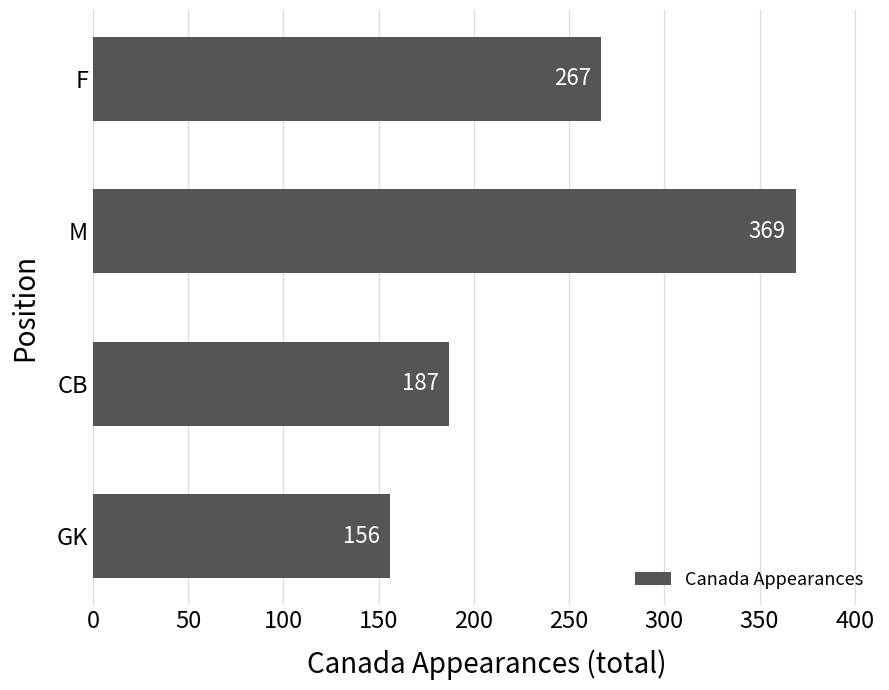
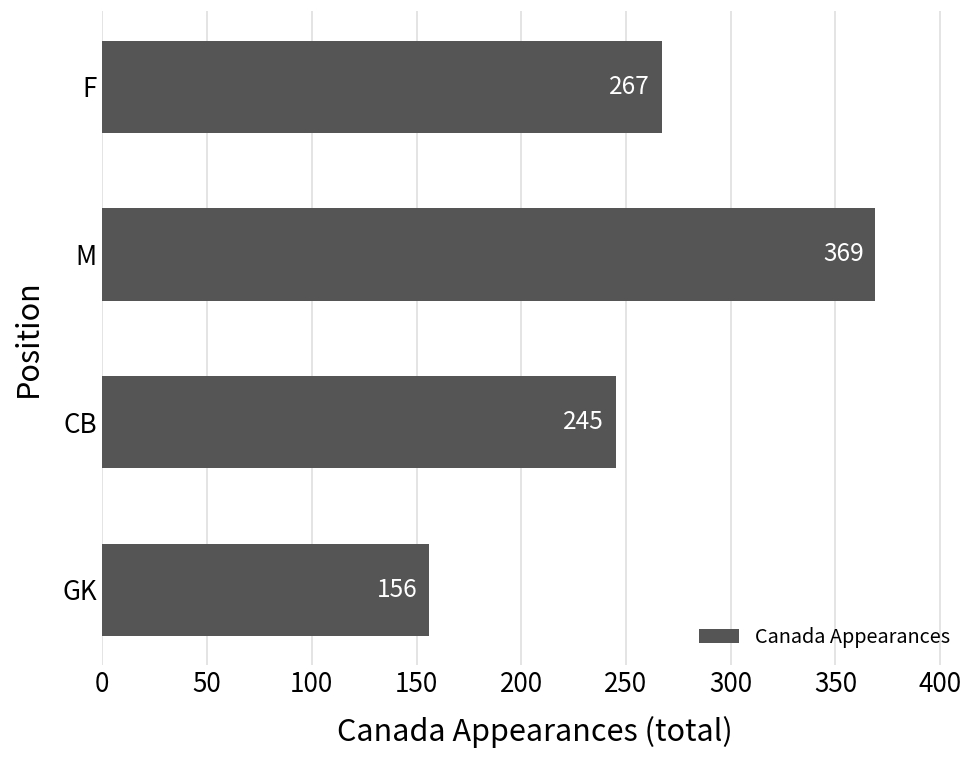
CB: 187 -> 245
